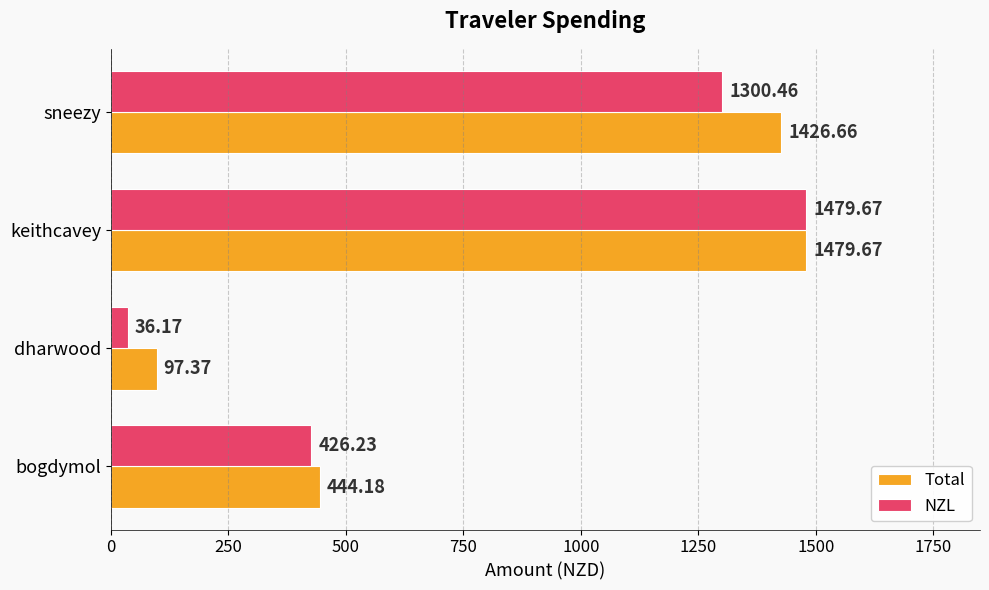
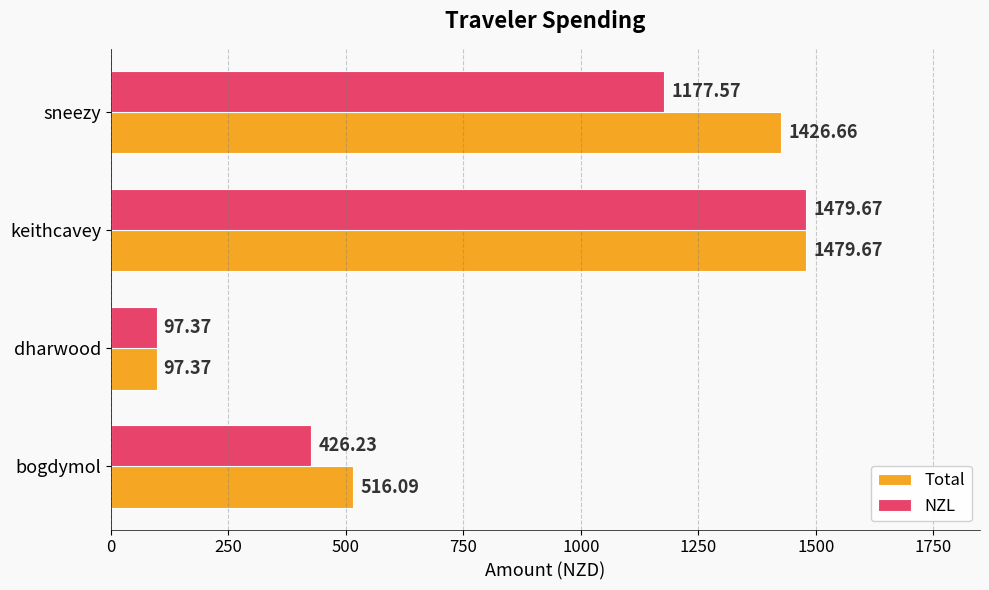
NZL, sneezy: 1300.46 -> 1177.57
NZL, dharwood: 36.17 -> 97.37
Total, bogdymol: 444.18 -> 516.09
